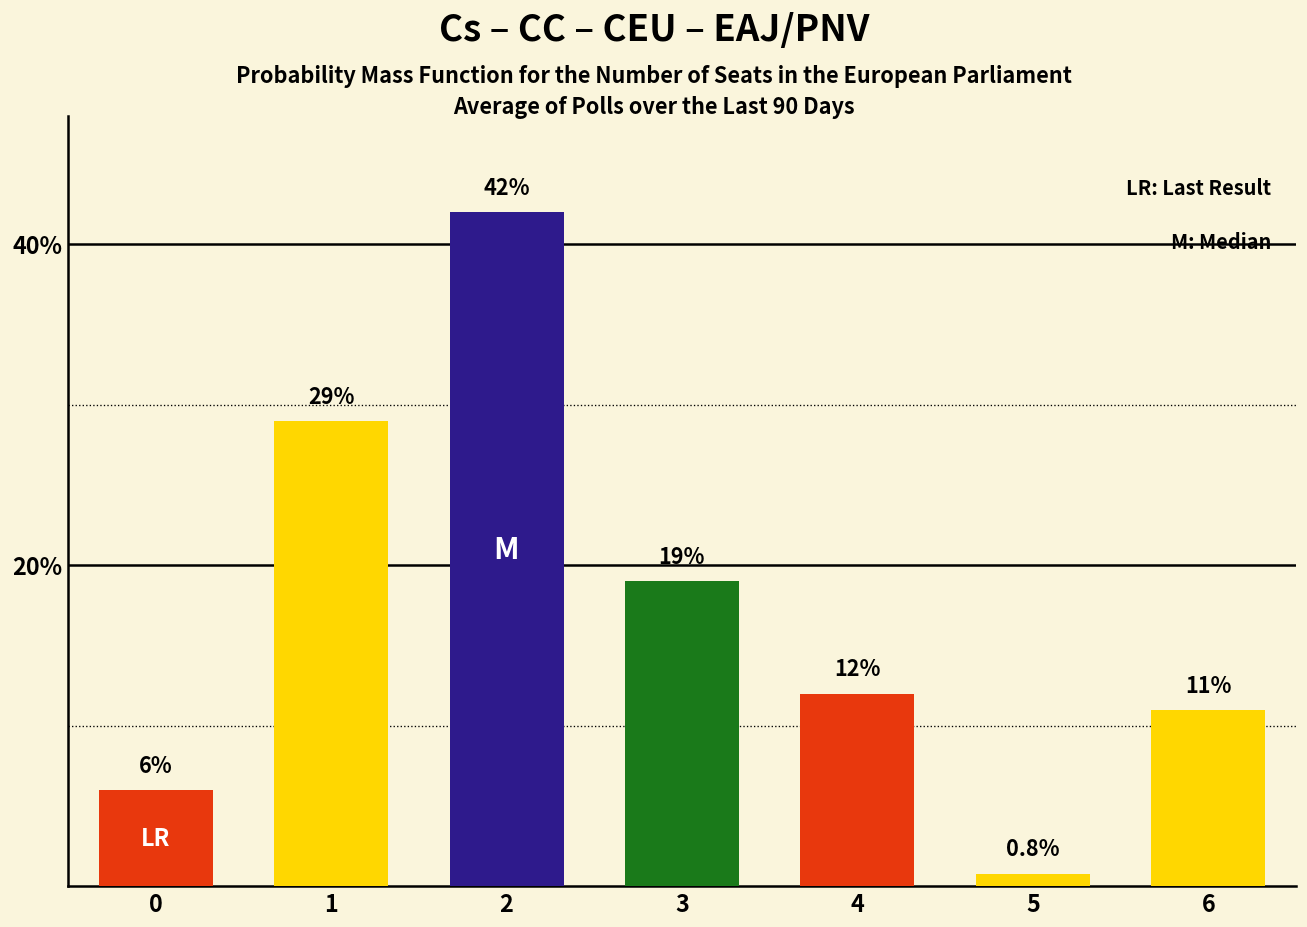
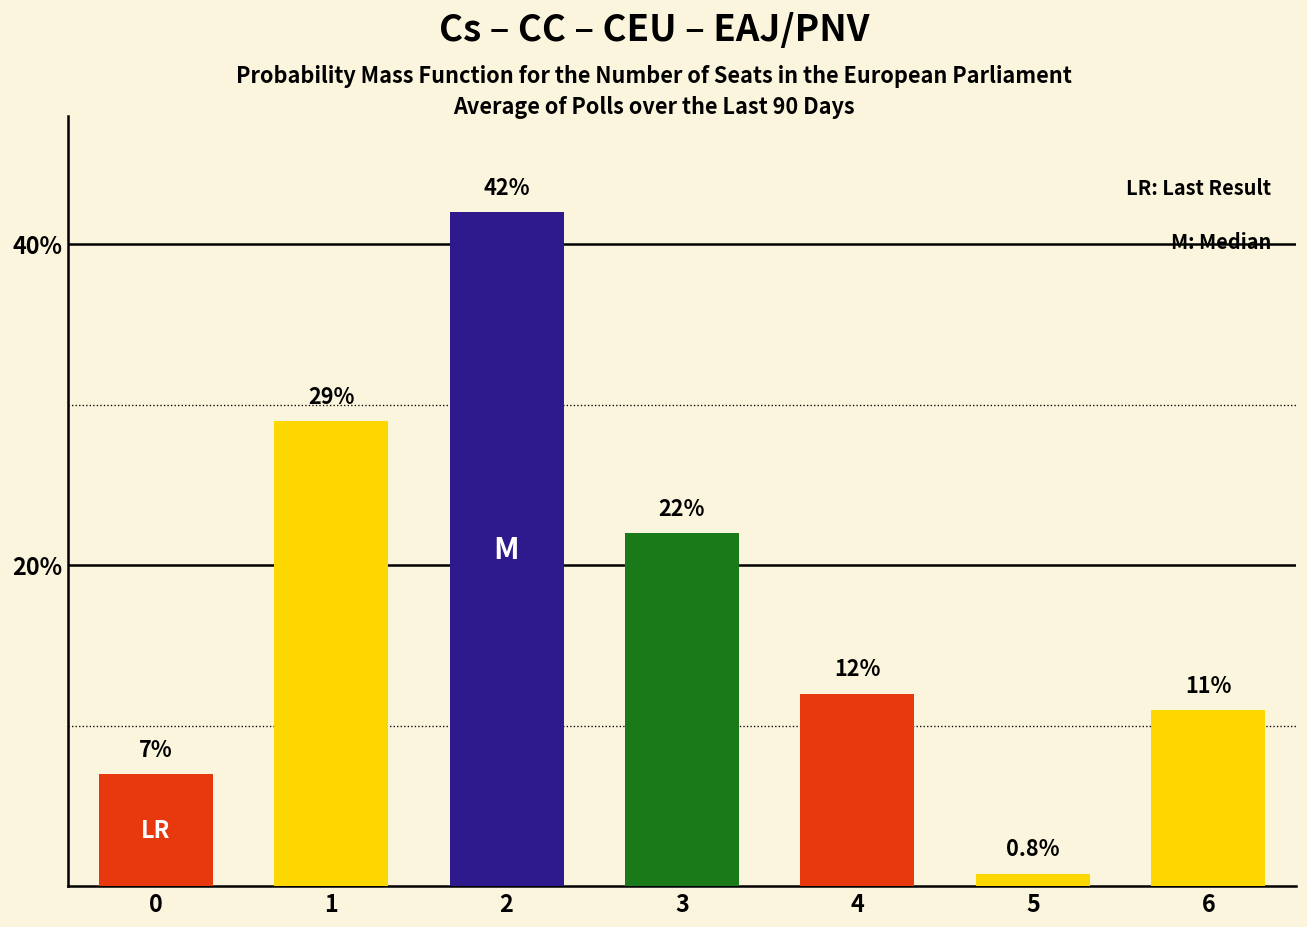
0: 6% -> 7%
3: 19% -> 22%
